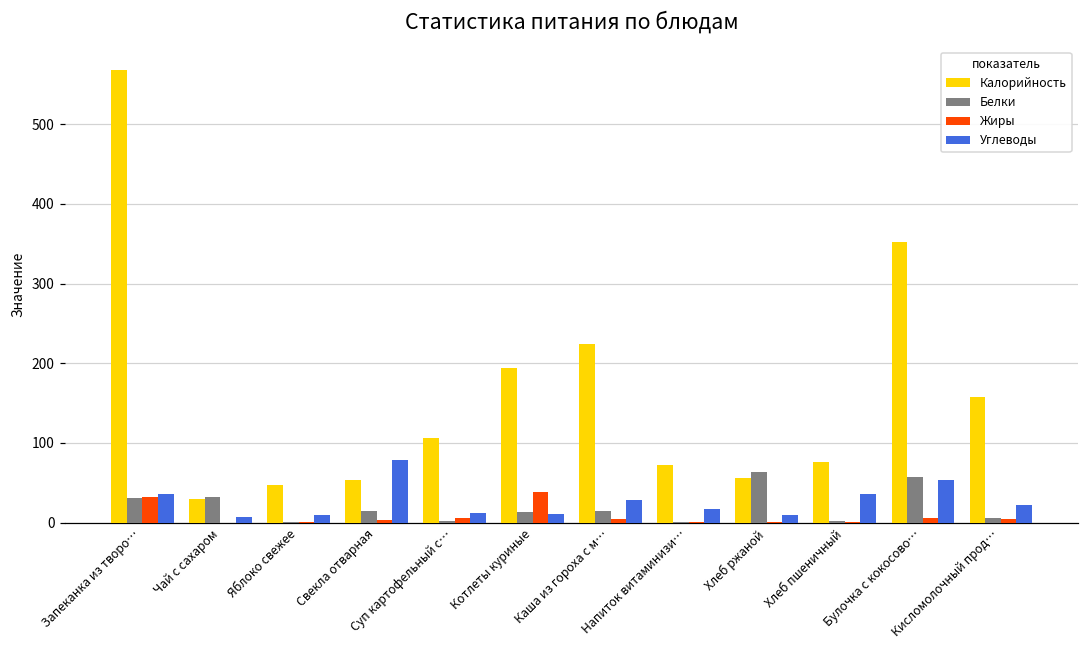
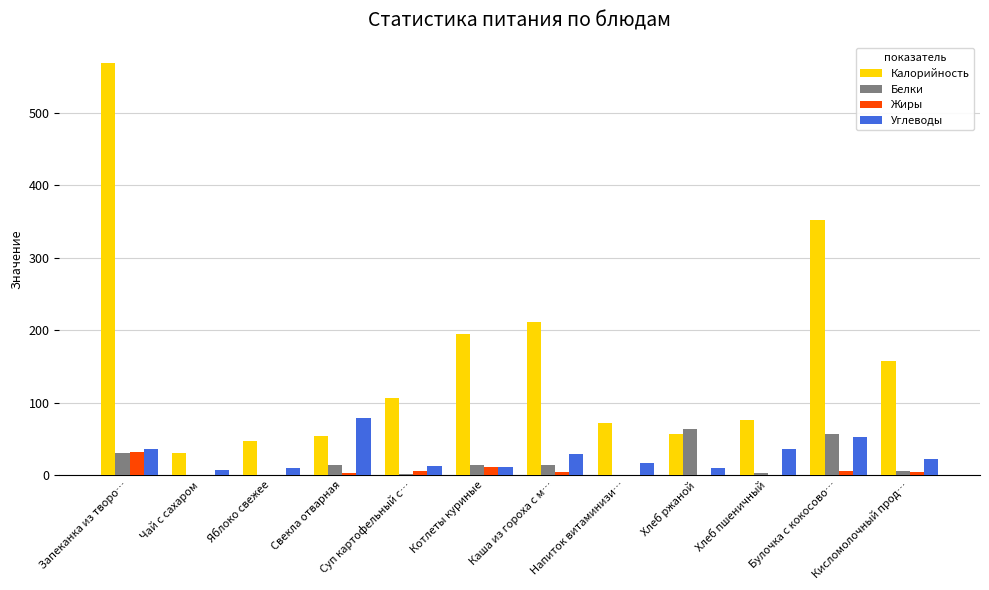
Белки, Чай с сахаром: 30 -> 0
Жиры, Котлеты куриные: 40 -> 10
Калорийность, Каша из гороха с м…: 220 -> 210
